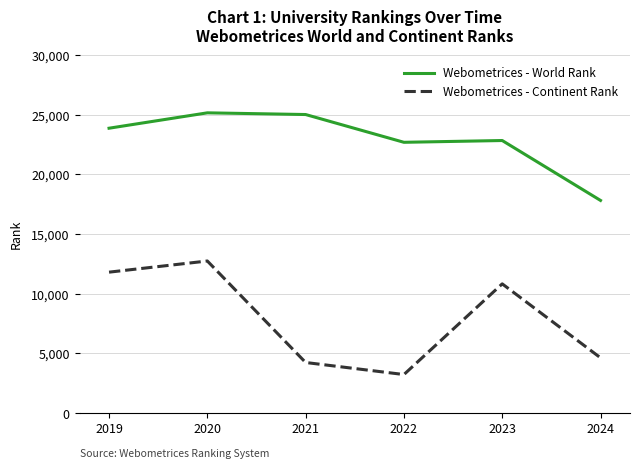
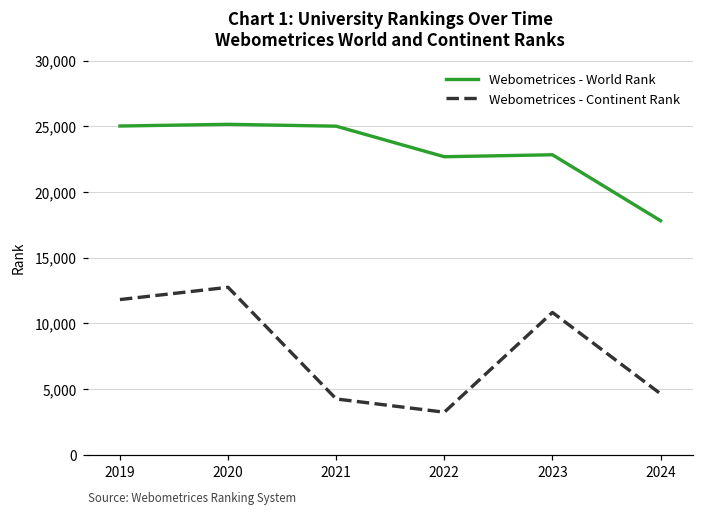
Webometrices - World Rank, 2019: 23,900 -> 25,000
